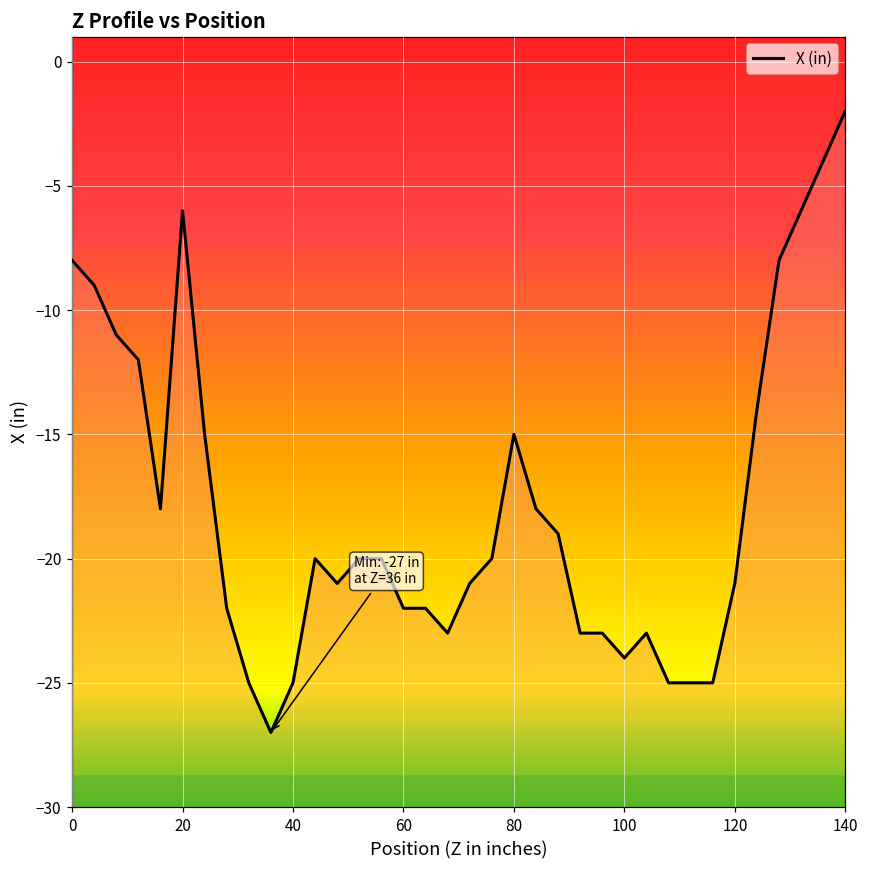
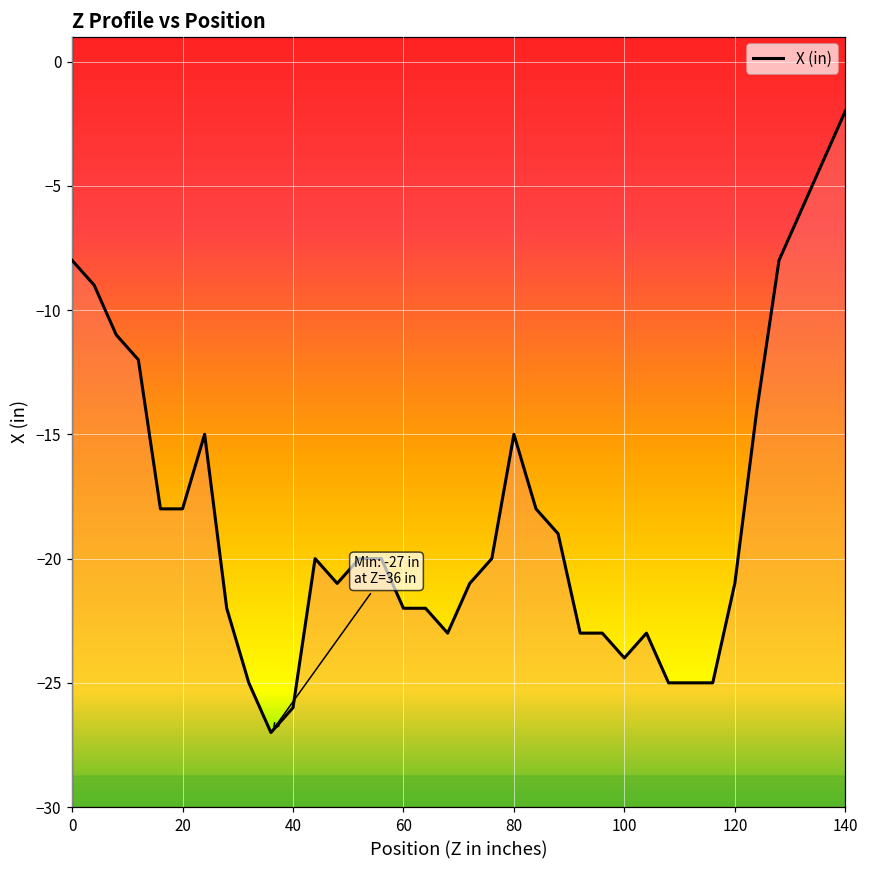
20: -6 -> -18
40: -25 -> -26
